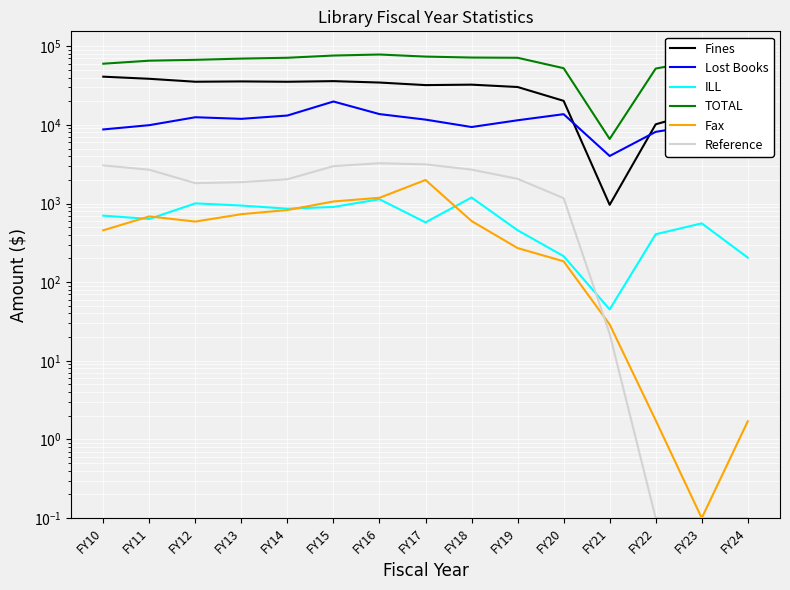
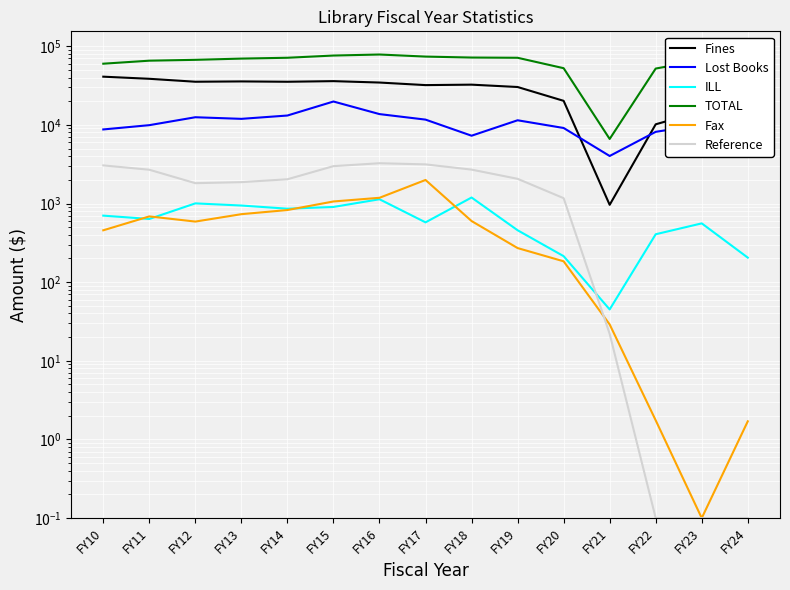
Lost Books, FY18: 9000 -> 7000
Lost Books, FY20: 14000 -> 9000
